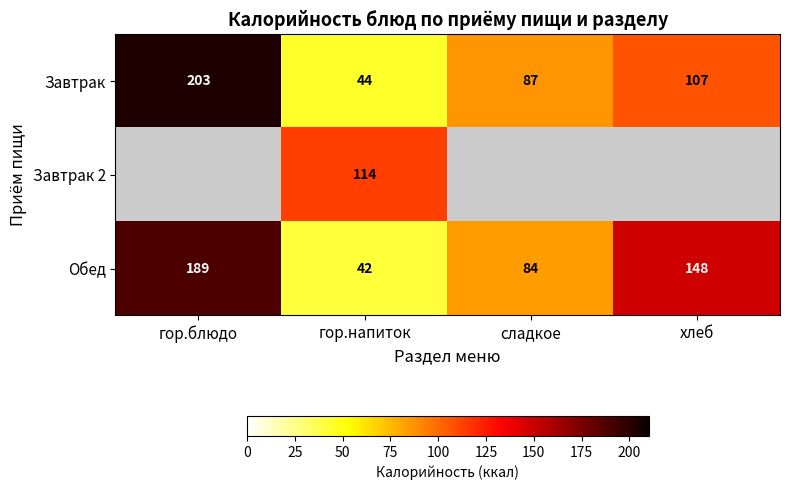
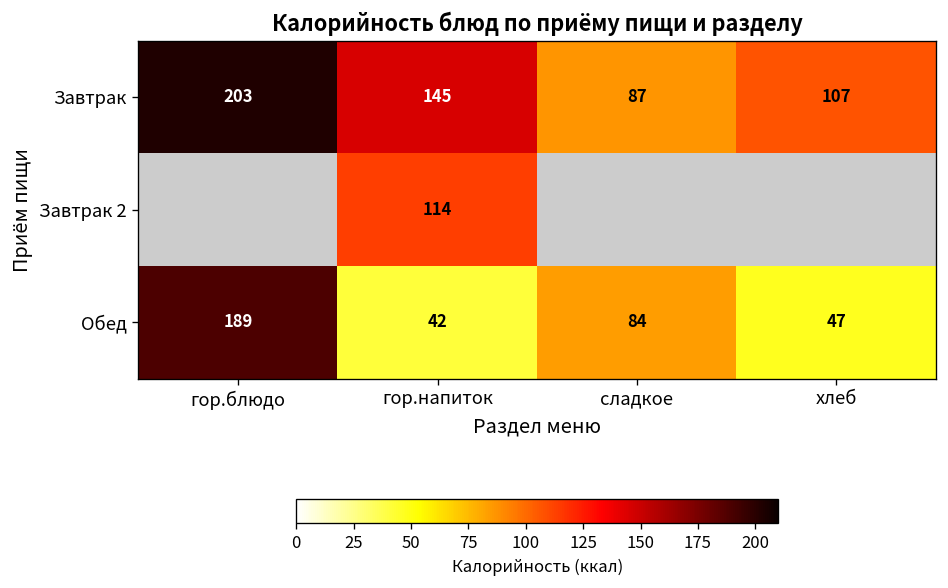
Завтрак, гор.напиток: 44 -> 145
Обед, хлеб: 148 -> 47
